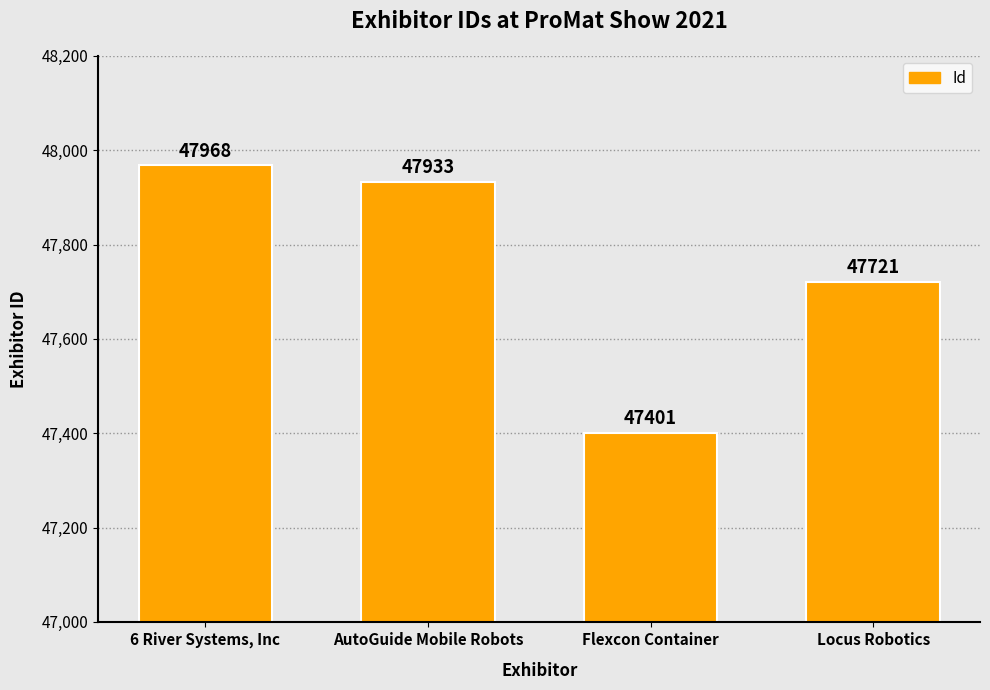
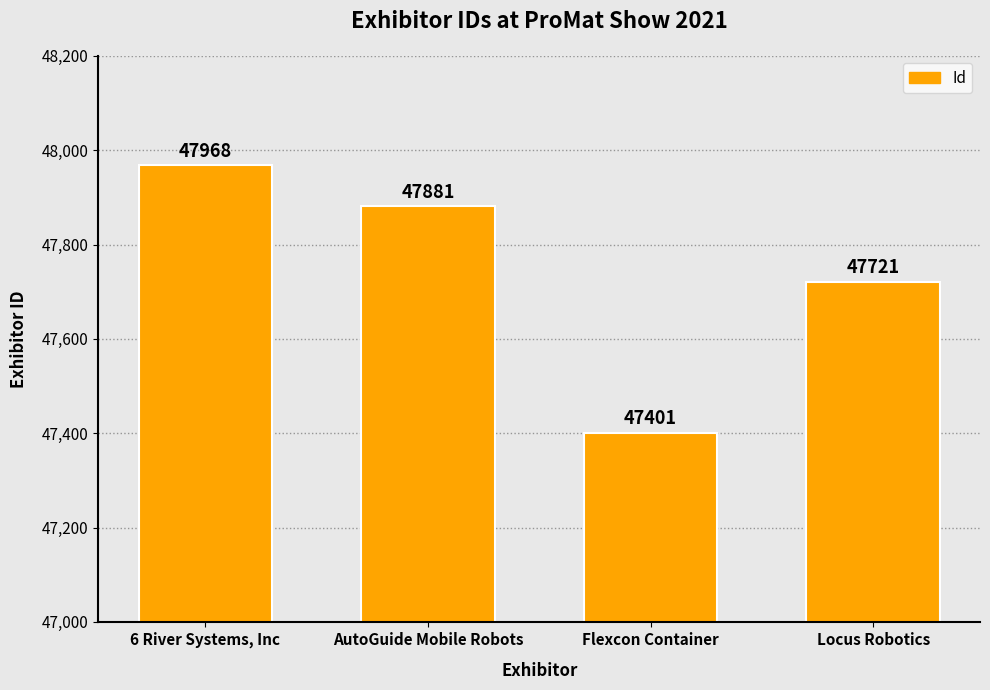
AutoGuide Mobile Robots: 47933 -> 47881
